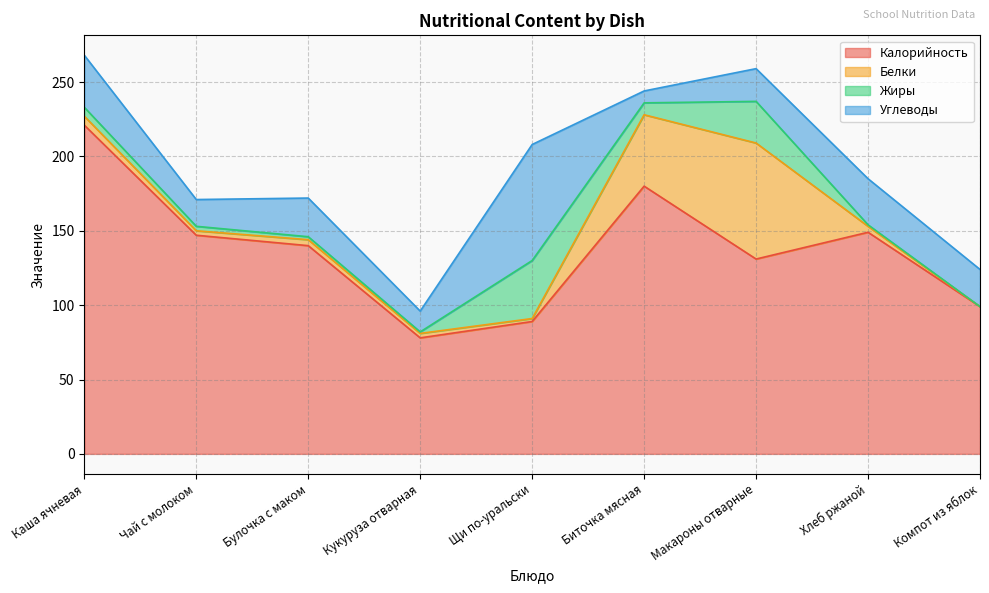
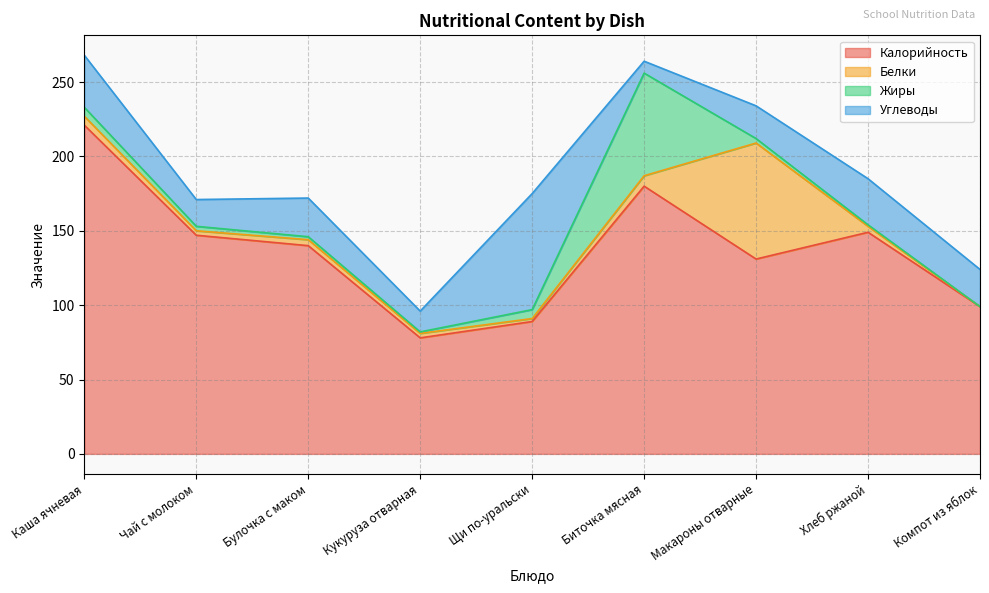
Жиры, Щи по-уральски: 39 -> 6
Белки, Биточка мясная: 48 -> 7
Жиры, Биточка мясная: 8 -> 69
Жиры, Макароны отварные: 28 -> 3
